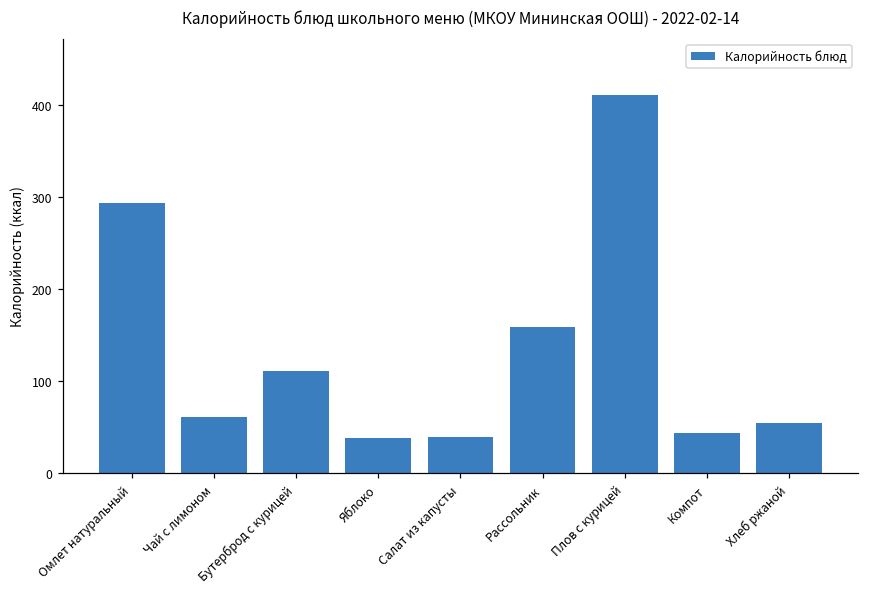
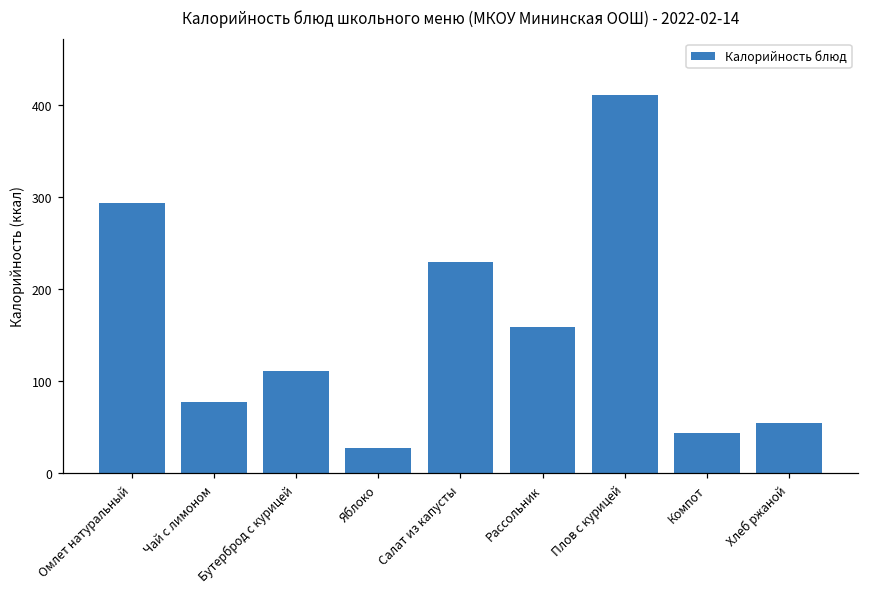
Чай с лимоном: 60 -> 80
Яблоко: 40 -> 30
Салат из капусты: 40 -> 230
